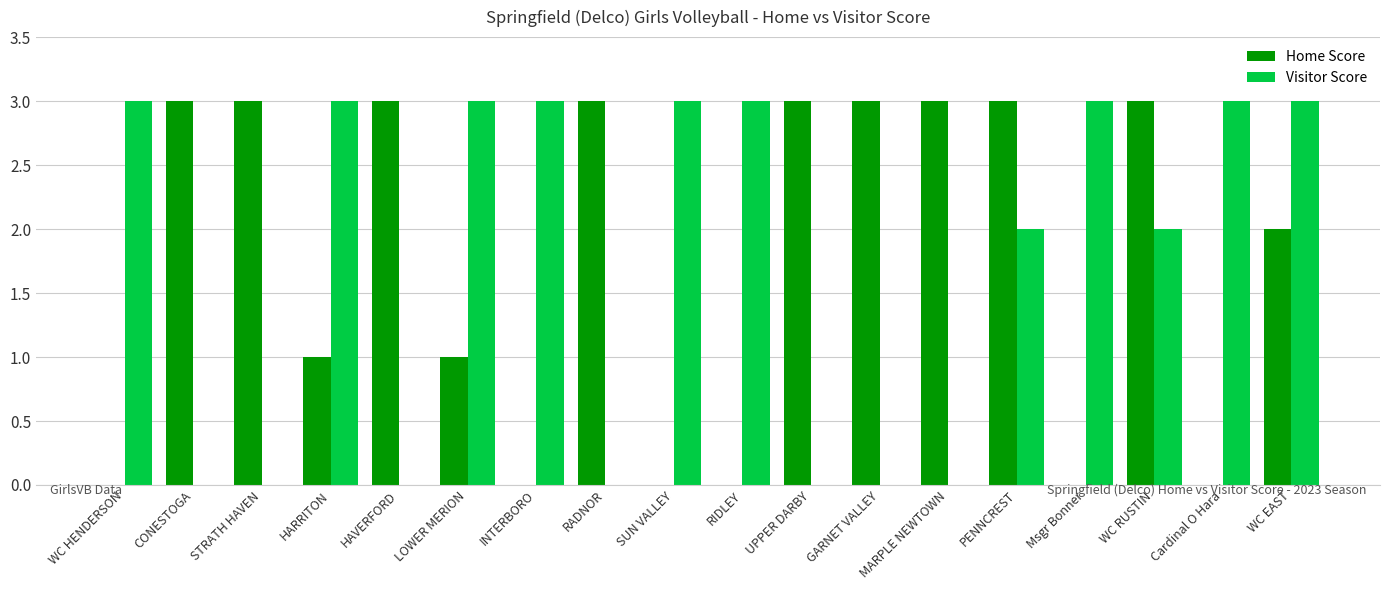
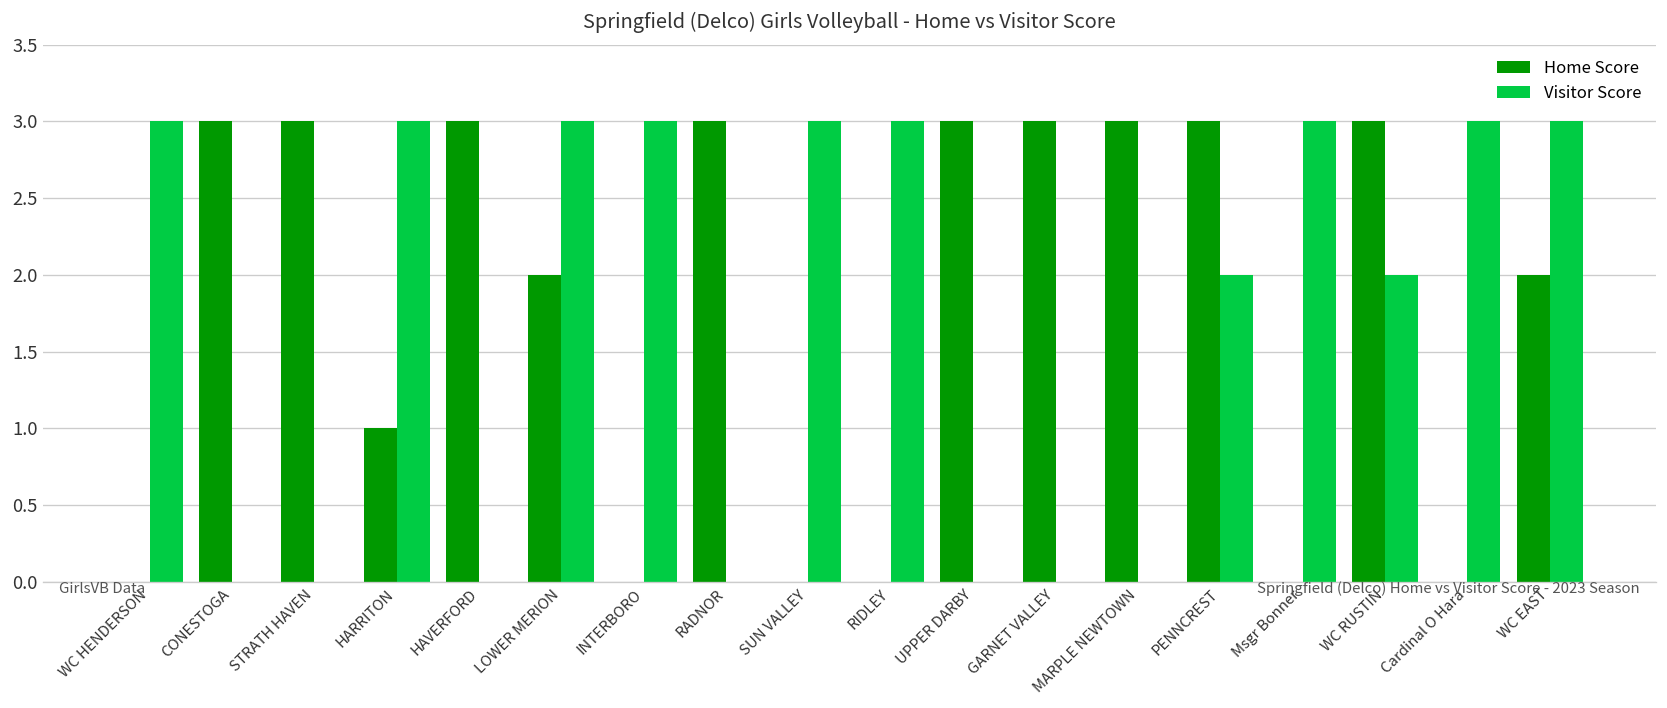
Home Score, LOWER MERION: 1 -> 2
